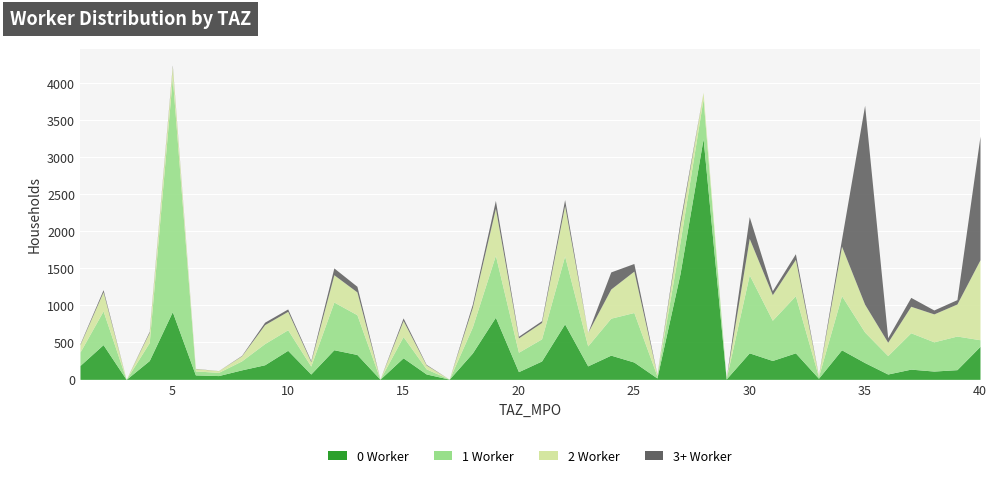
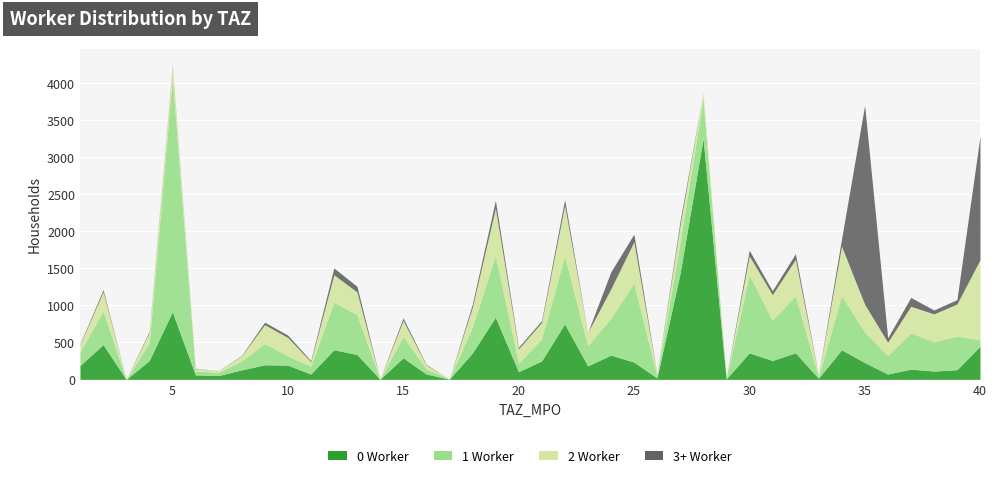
0 Worker, 10: 400 -> 200
1 Worker, 10: 300 -> 100
1 Worker, 20: 300 -> 100
1 Worker, 25: 700 -> 1100
2 Worker, 30: 500 -> 300
3+ Worker, 30: 300 -> 100
